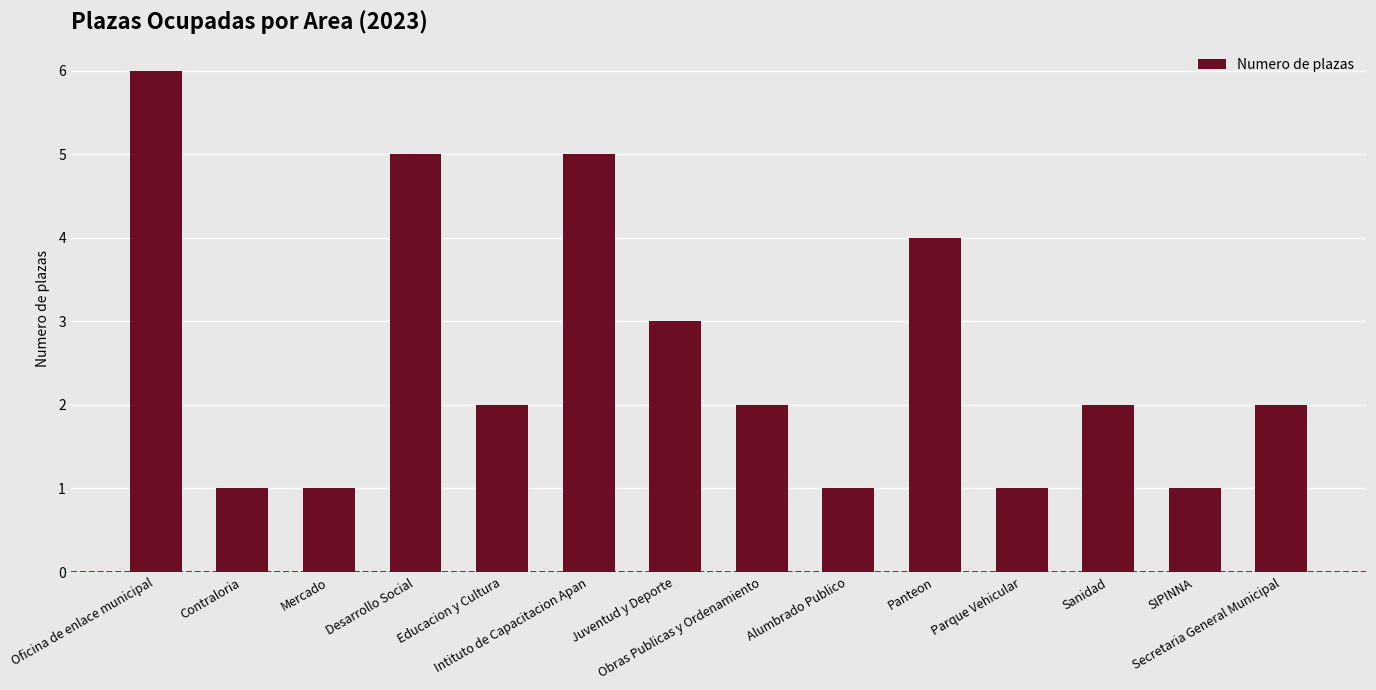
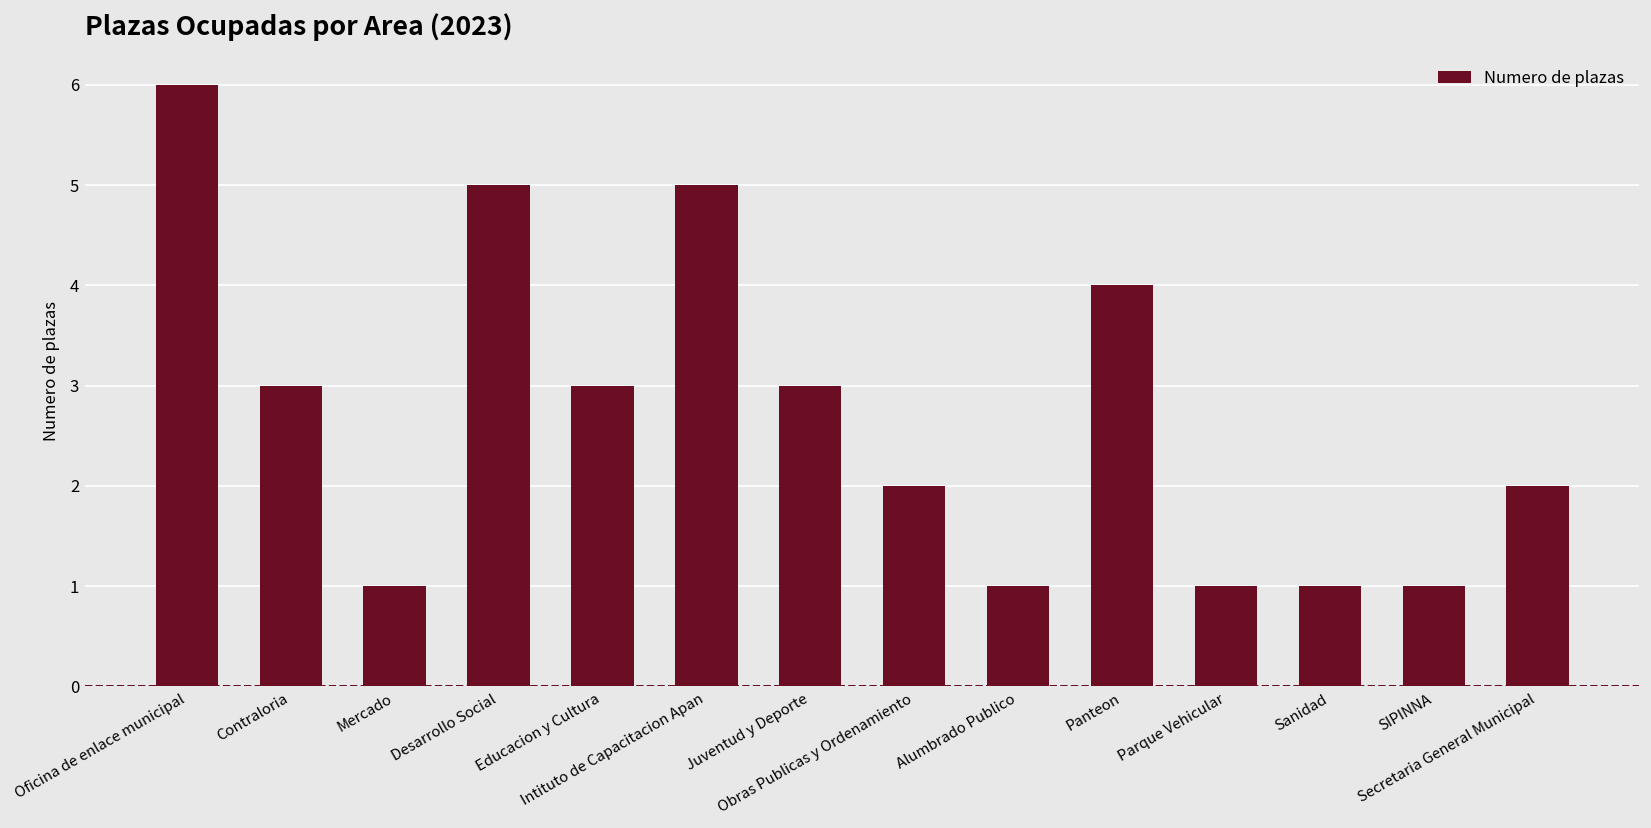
Contraloria: 1 -> 3
Educacion y Cultura: 2 -> 3
Sanidad: 2 -> 1
